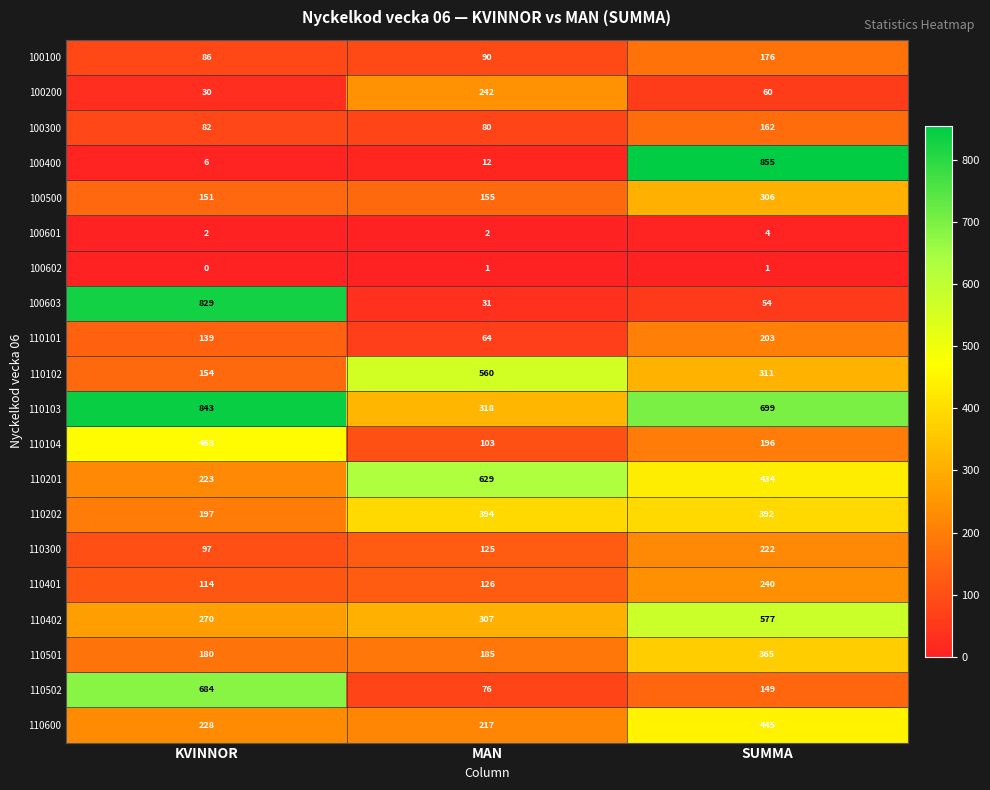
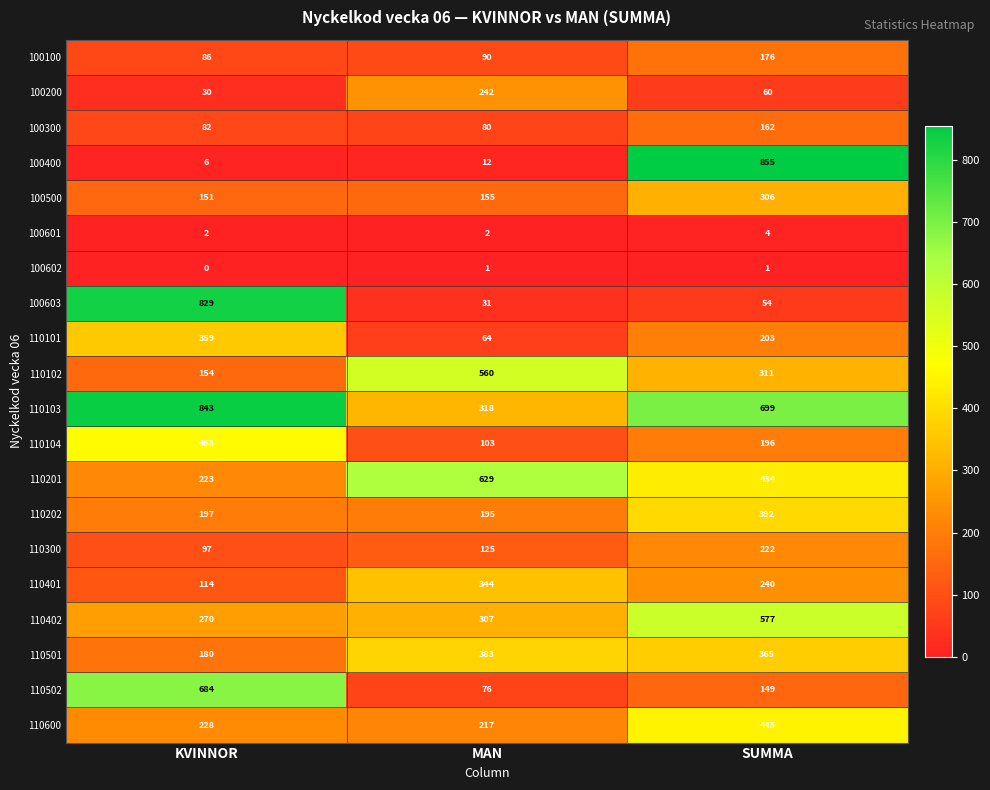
110101, KVINNOR: 139 -> 359
110202, MAN: 394 -> 195
110401, MAN: 126 -> 344
110501, MAN: 185 -> 383
